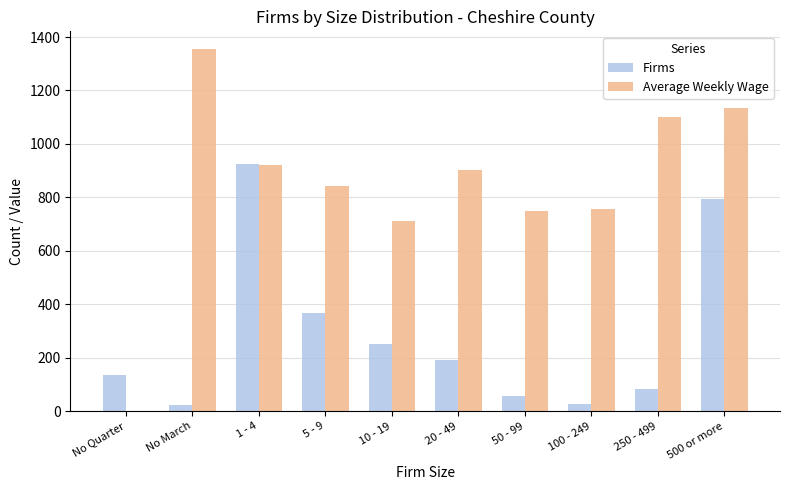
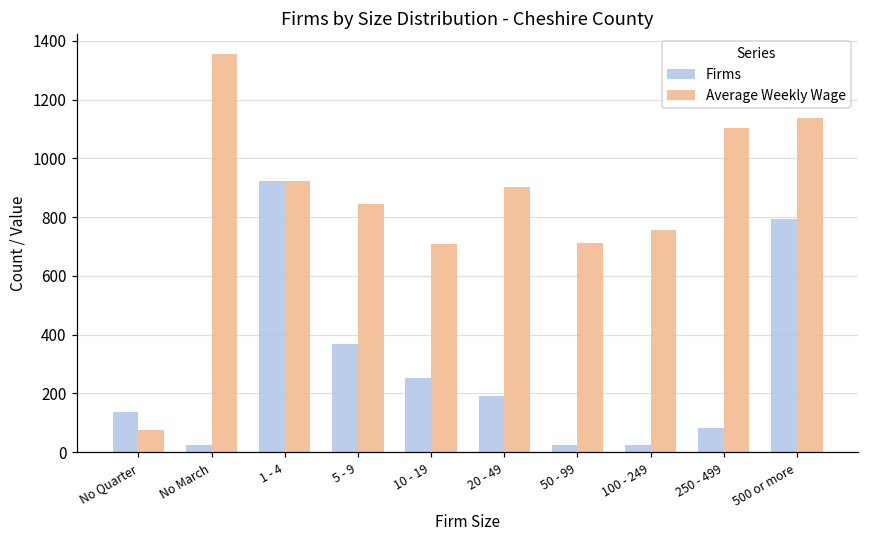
Average Weekly Wage, No Quarter: 0 -> 70
Firms, 50 - 99: 60 -> 20
Average Weekly Wage, 50 - 99: 750 -> 710
